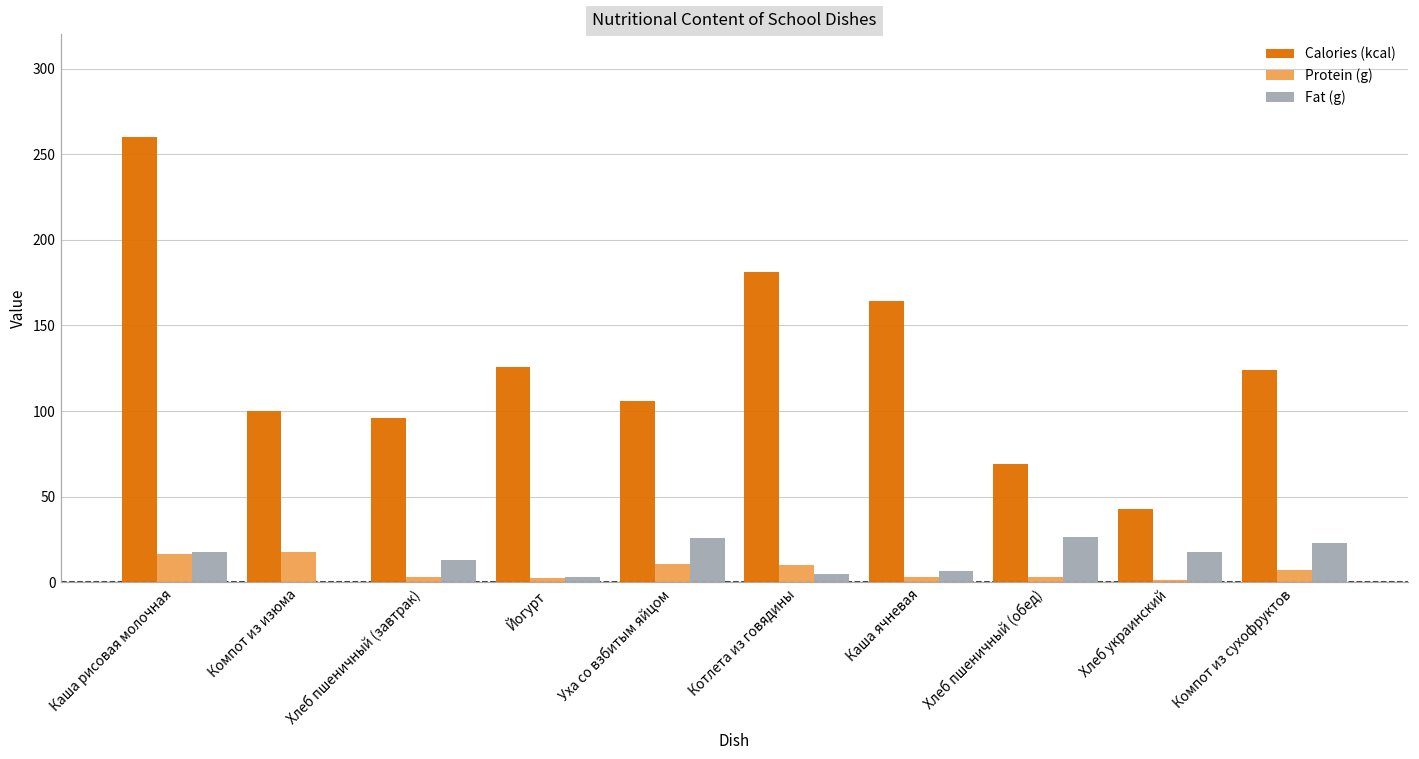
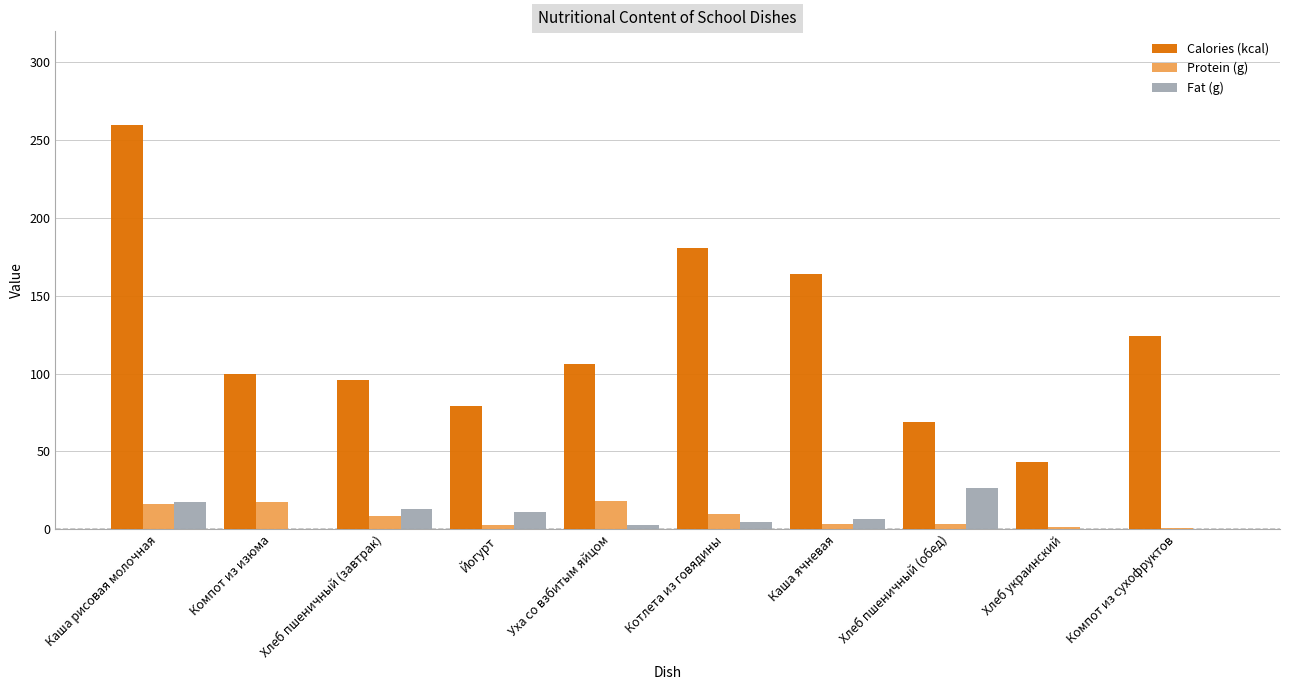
Protein (g), Хлеб пшеничный (завтрак): 3 -> 9
Calories (kcal), Йогурт: 126 -> 79
Fat (g), Йогурт: 3 -> 11
Protein (g), Уха со взбитым яйцом: 11 -> 18
Fat (g), Уха со взбитым яйцом: 26 -> 3
Fat (g), Хлеб украинский: 18 -> 0
Protein (g), Компот из сухофруктов: 7 -> 1
Fat (g), Компот из сухофруктов: 23 -> 0
